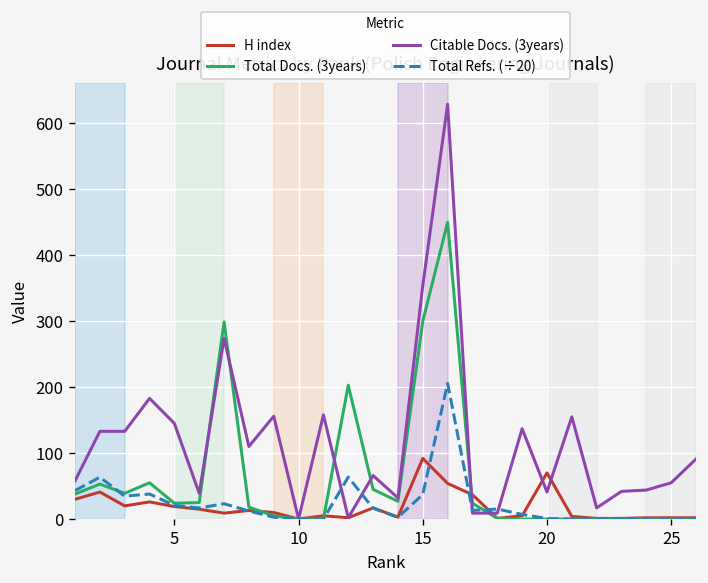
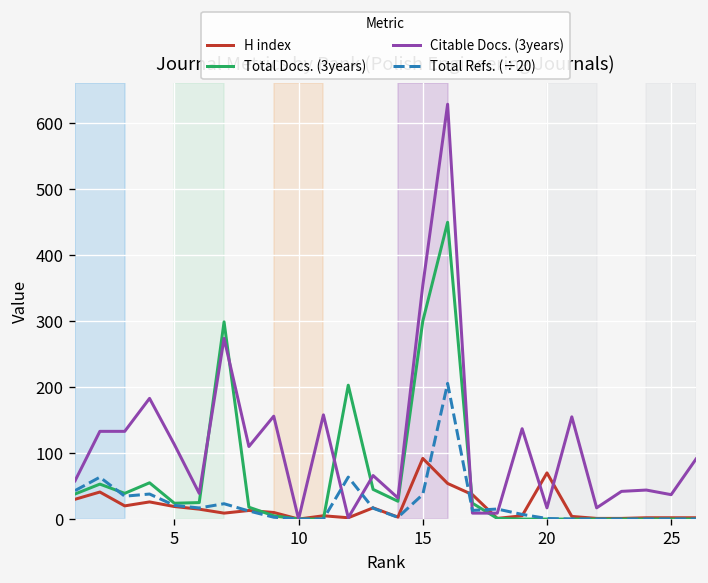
Citable Docs. (3years), 5: 150 -> 110
Citable Docs. (3years), 20: 40 -> 20
Citable Docs. (3years), 25: 60 -> 40
